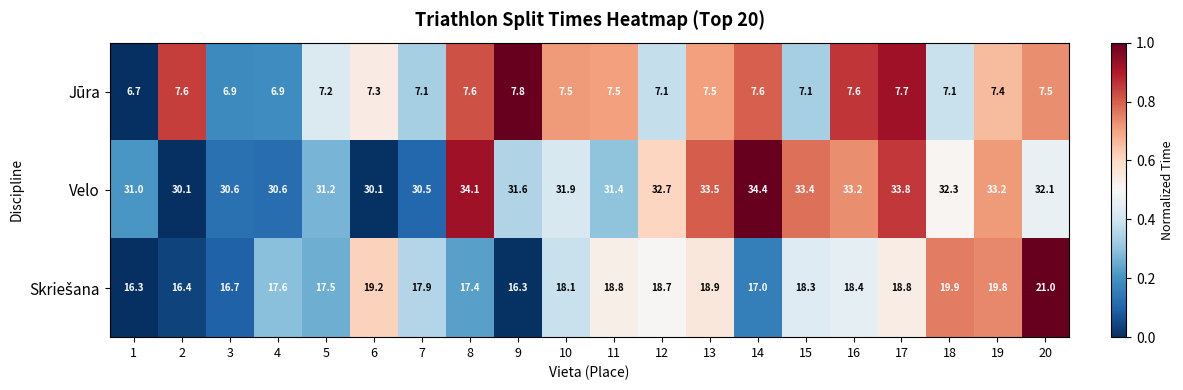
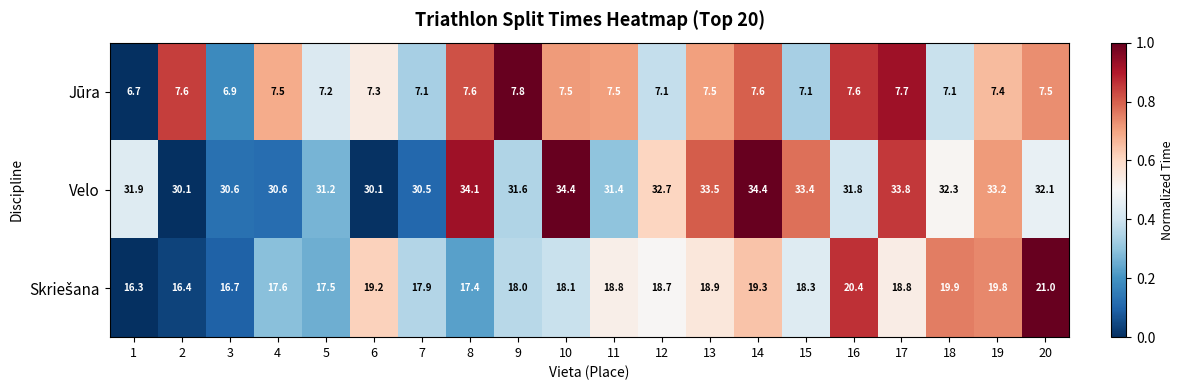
Jūra, 4: 6.9 -> 7.5
Velo, 1: 31.0 -> 31.9
Velo, 10: 31.9 -> 34.4
Velo, 16: 33.2 -> 31.8
Skriešana, 9: 16.3 -> 18.0
Skriešana, 14: 17.0 -> 19.3
Skriešana, 16: 18.4 -> 20.4
